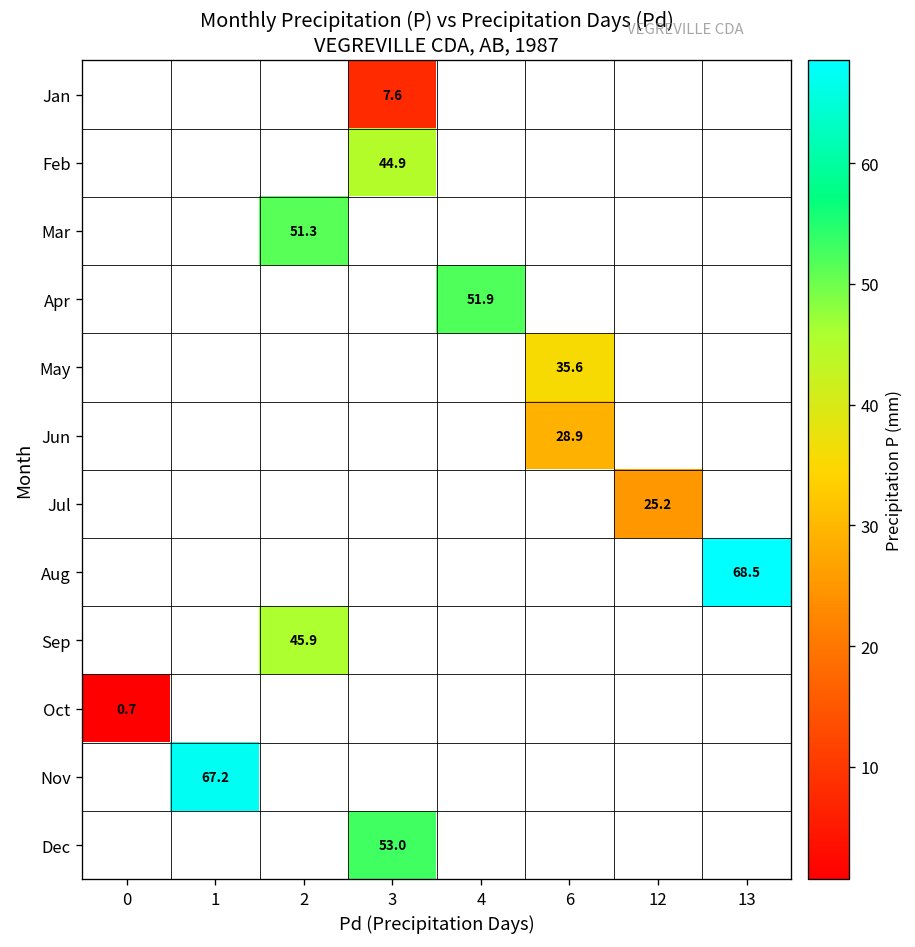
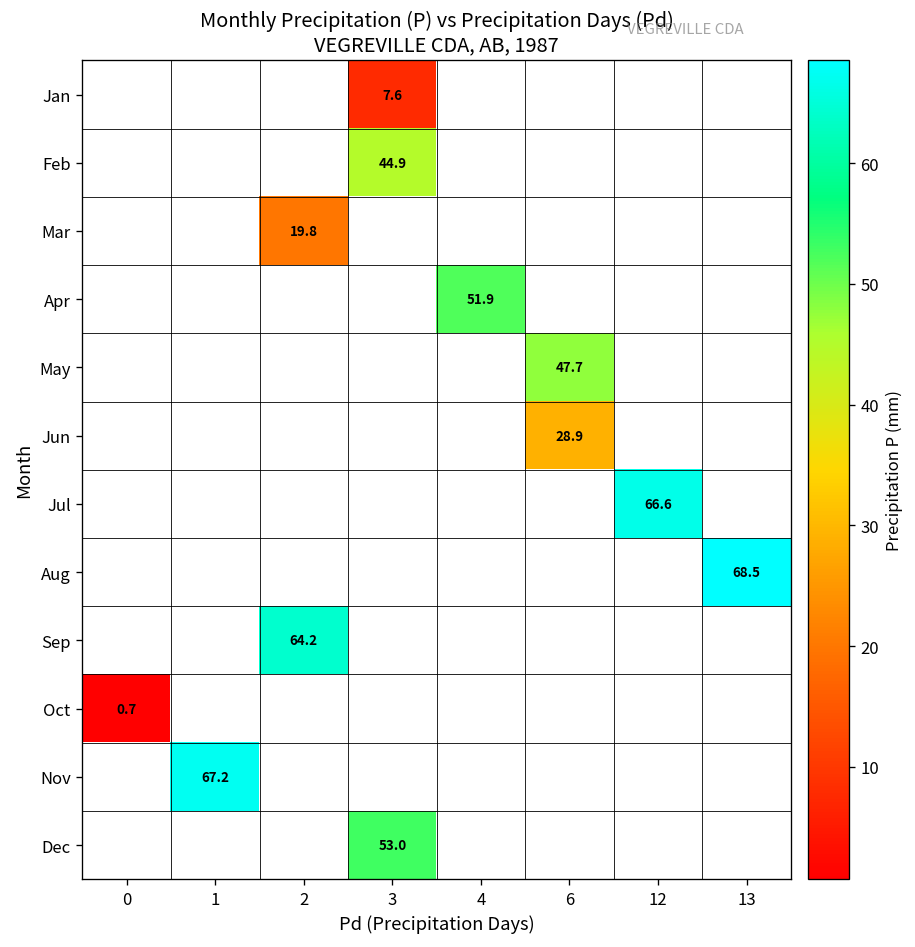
Mar, 2: 51.3 -> 19.8
May, 6: 35.6 -> 47.7
Jul, 12: 25.2 -> 66.6
Sep, 2: 45.9 -> 64.2
